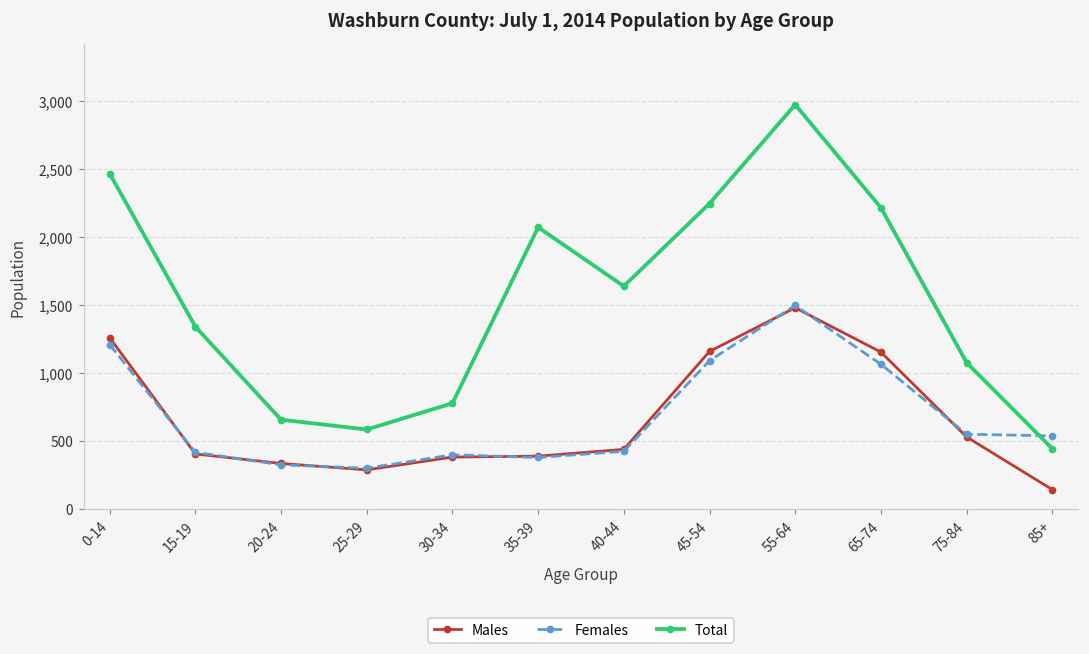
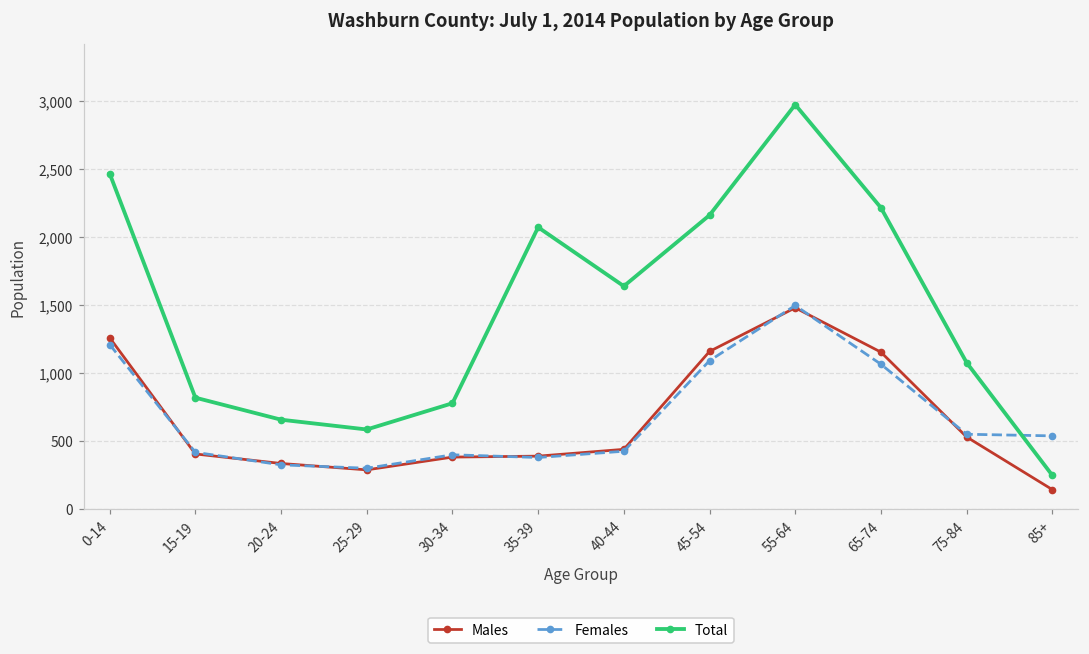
Total, 15-19: 1,340 -> 820
Total, 45-54: 2,240 -> 2,160
Total, 85+: 440 -> 250
